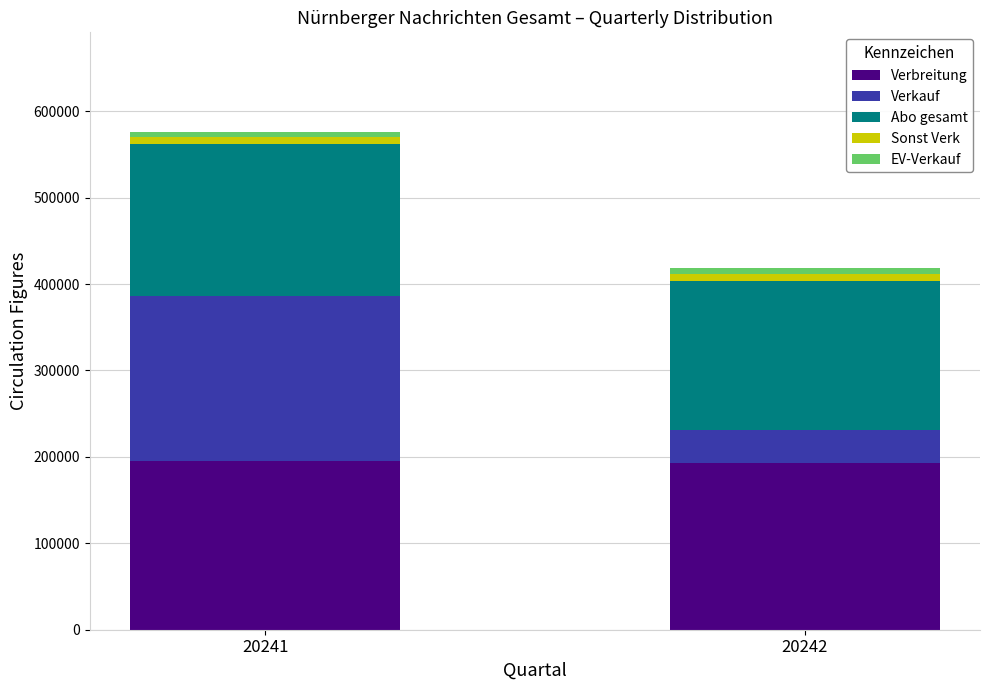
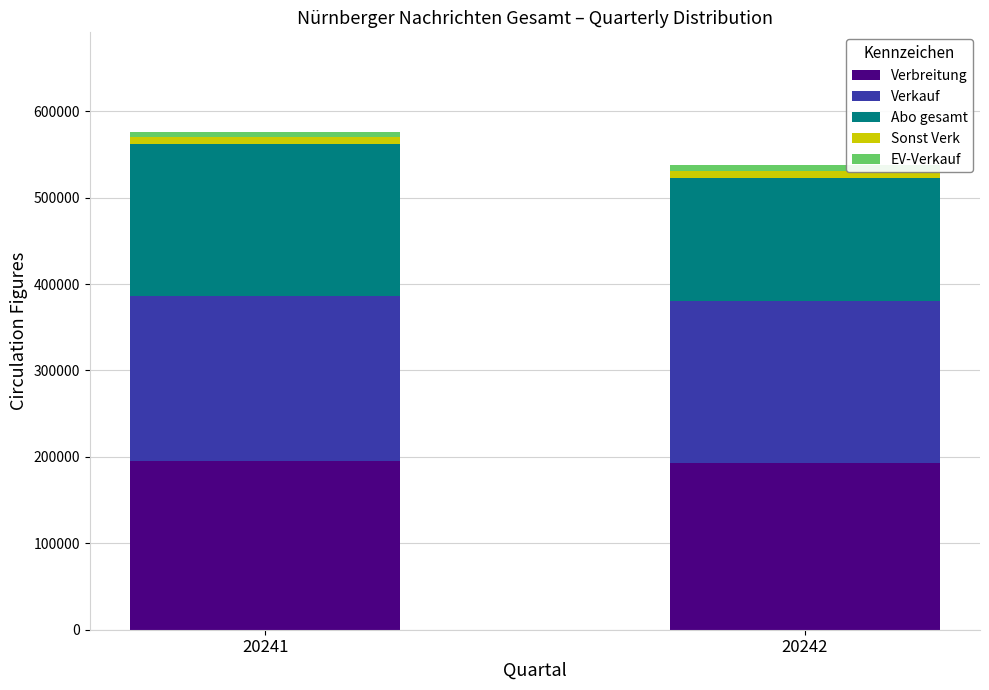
Verkauf, 20242: 40000 -> 190000
Abo gesamt, 20242: 170000 -> 140000
